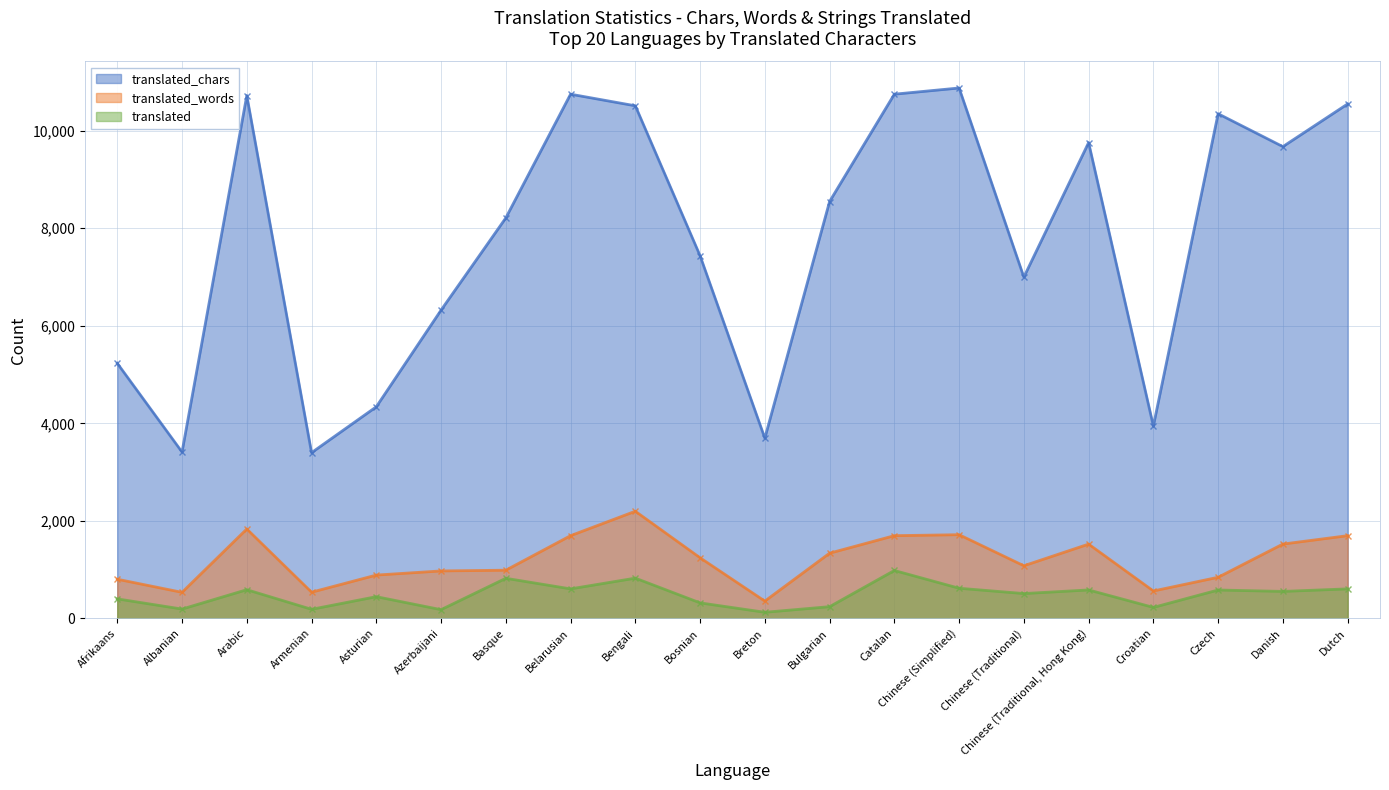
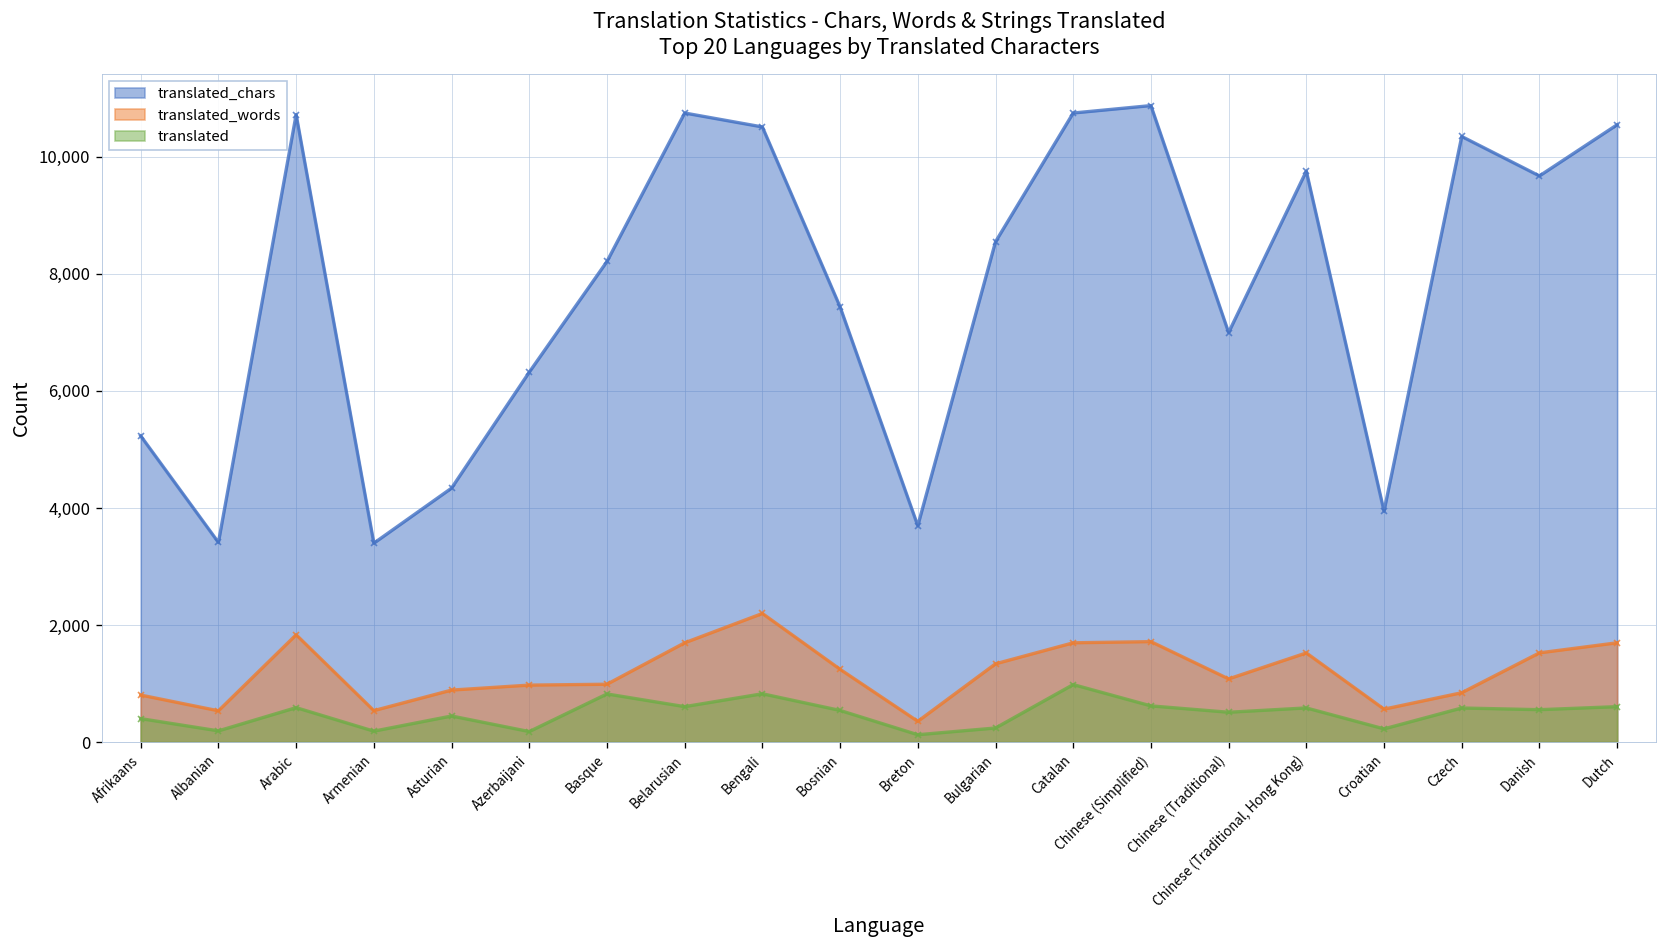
translated, Bosnian: 300 -> 500
